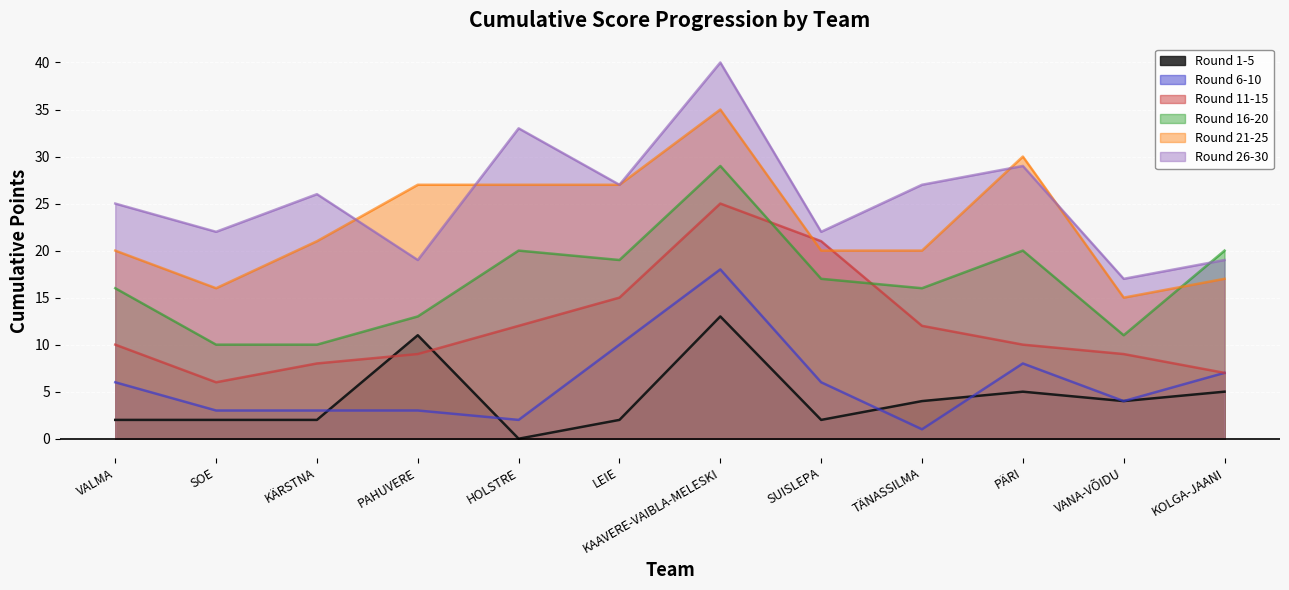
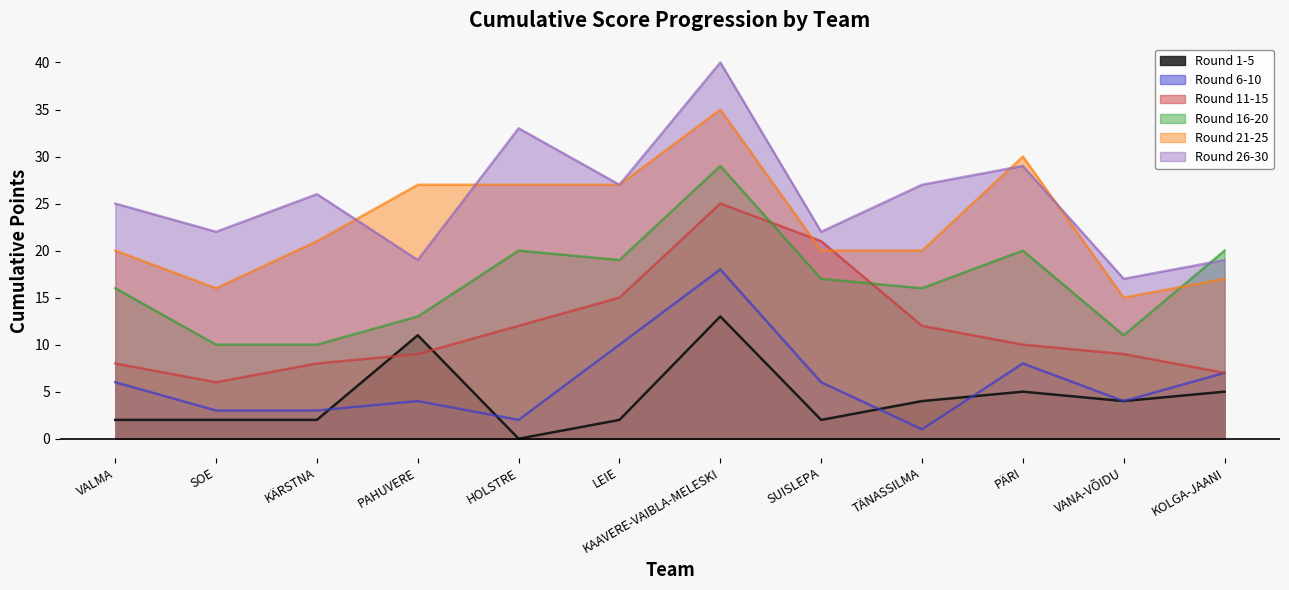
Round 11-15, VALMA: 10 -> 8
Round 6-10, PAHUVERE: 3 -> 4
